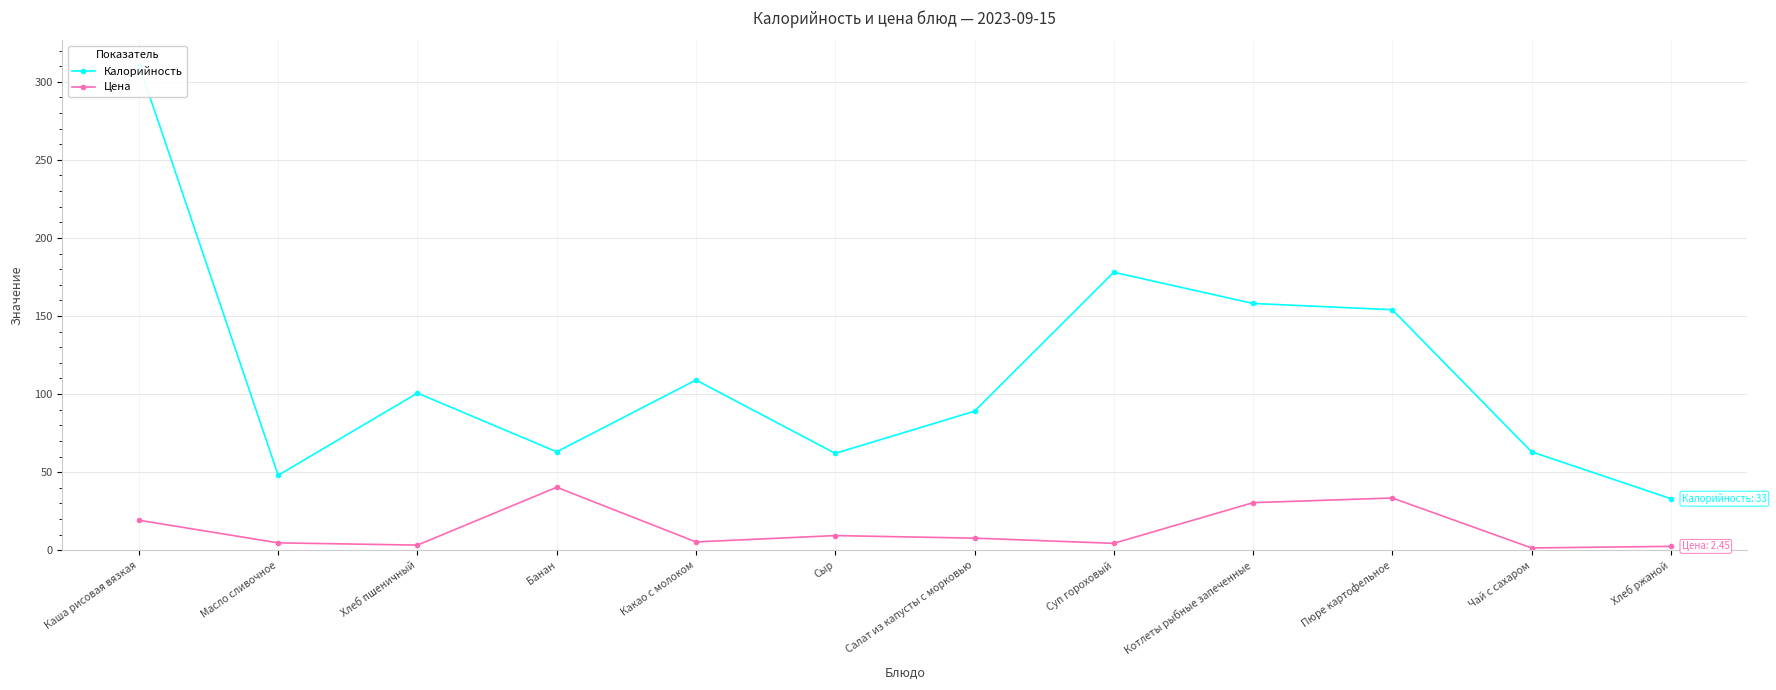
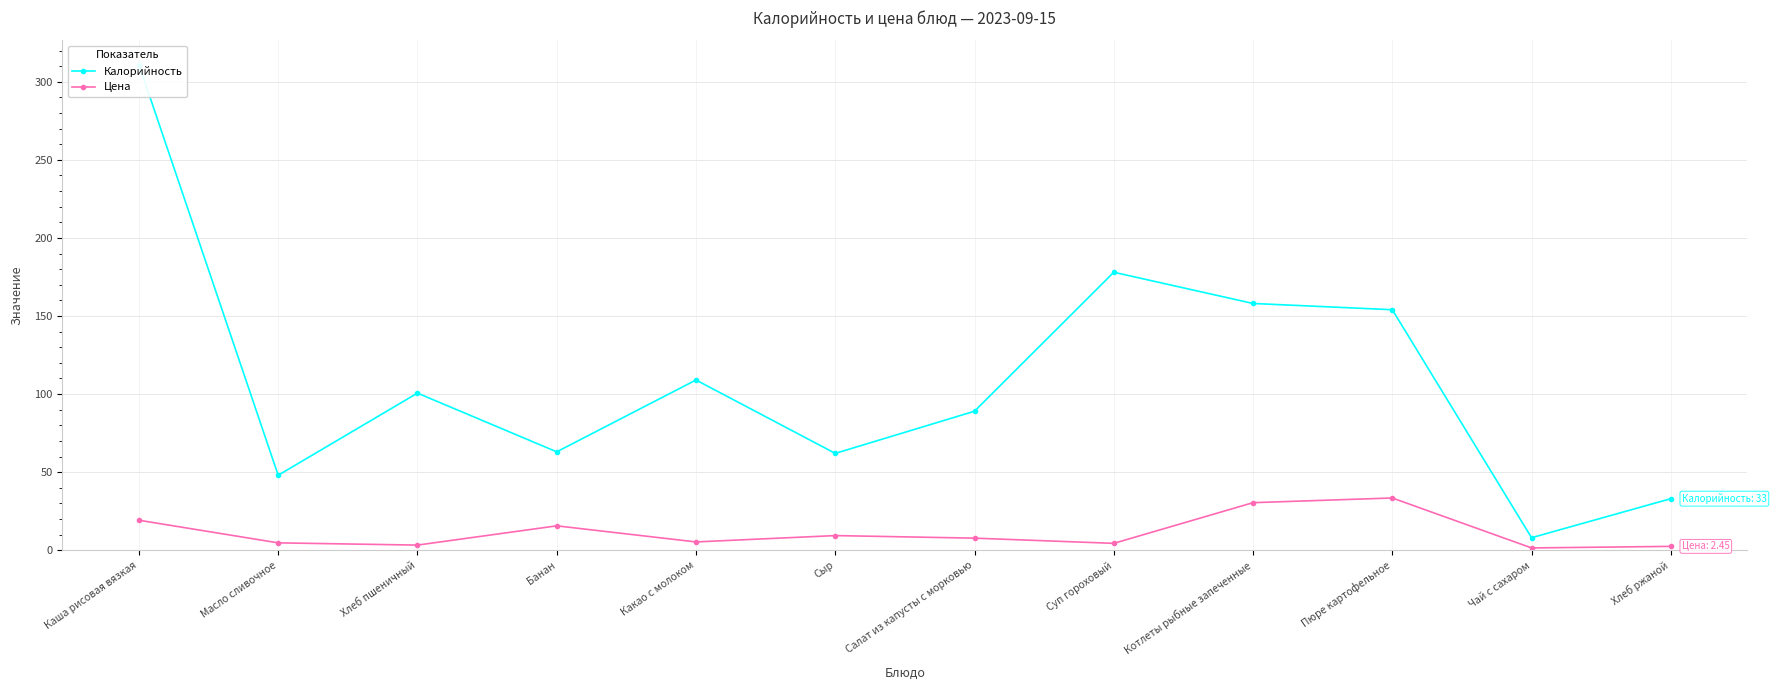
Цена, Банан: 40 -> 16
Калорийность, Чай с сахаром: 63 -> 8
